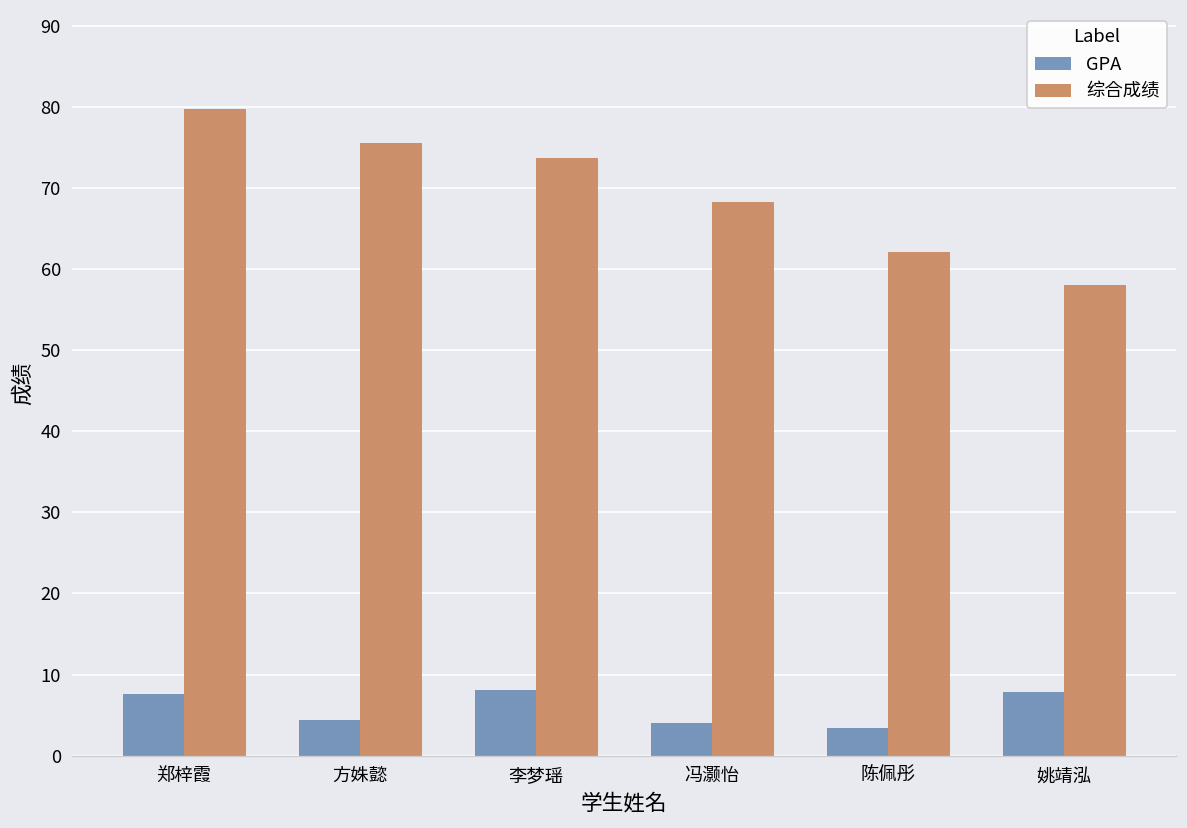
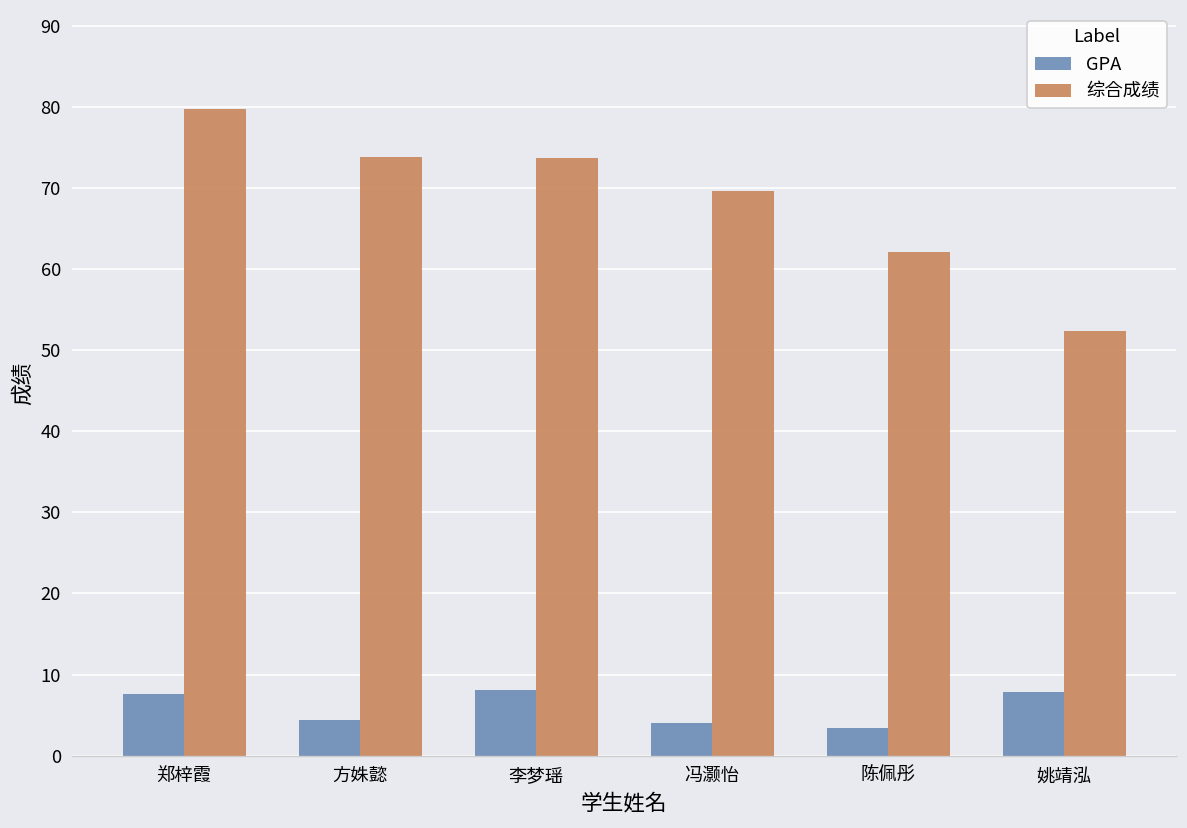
综合成绩, 方姝懿: 76 -> 74
综合成绩, 冯灏怡: 68 -> 70
综合成绩, 姚靖泓: 58 -> 52
